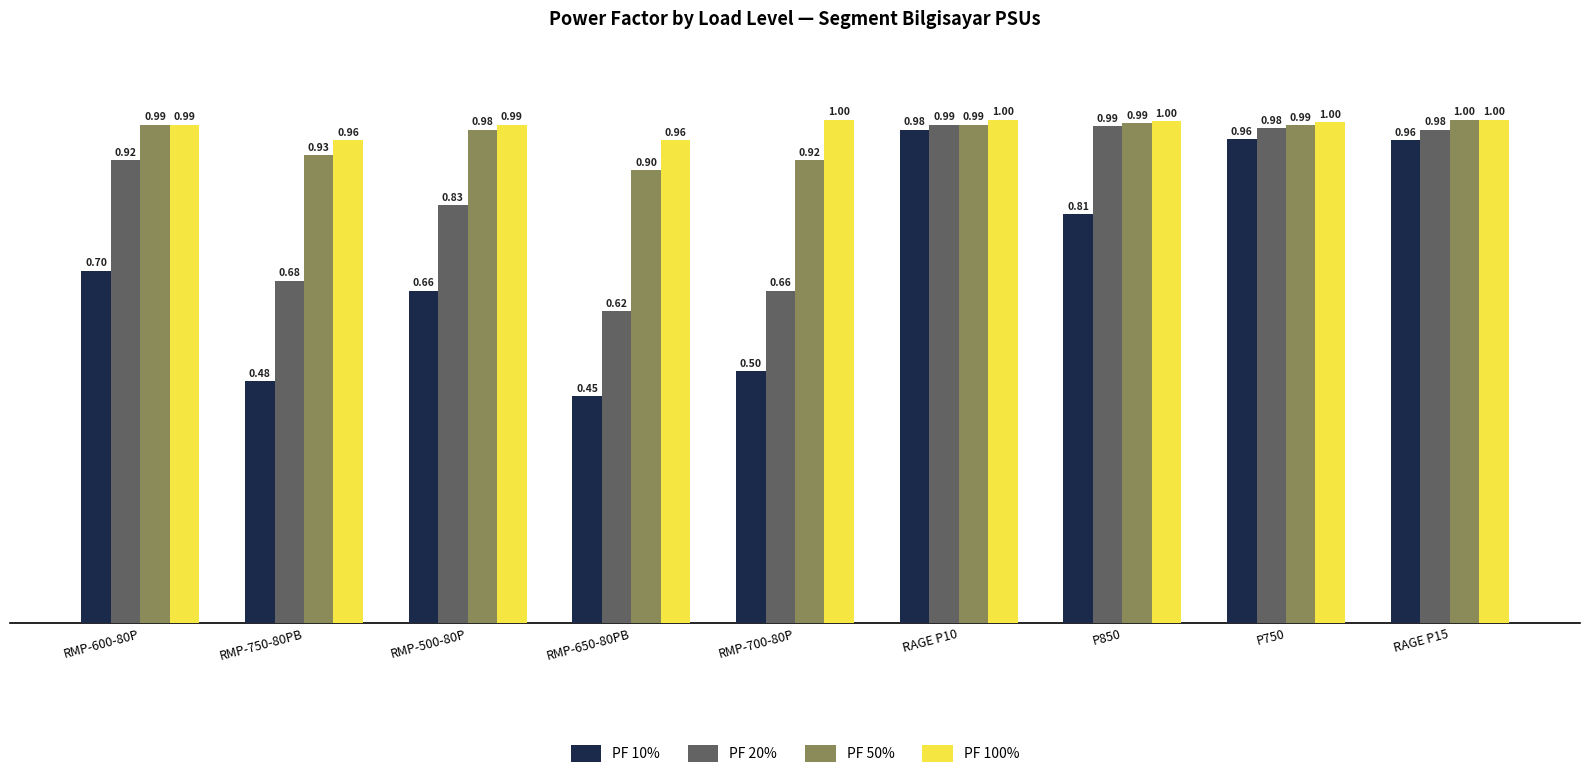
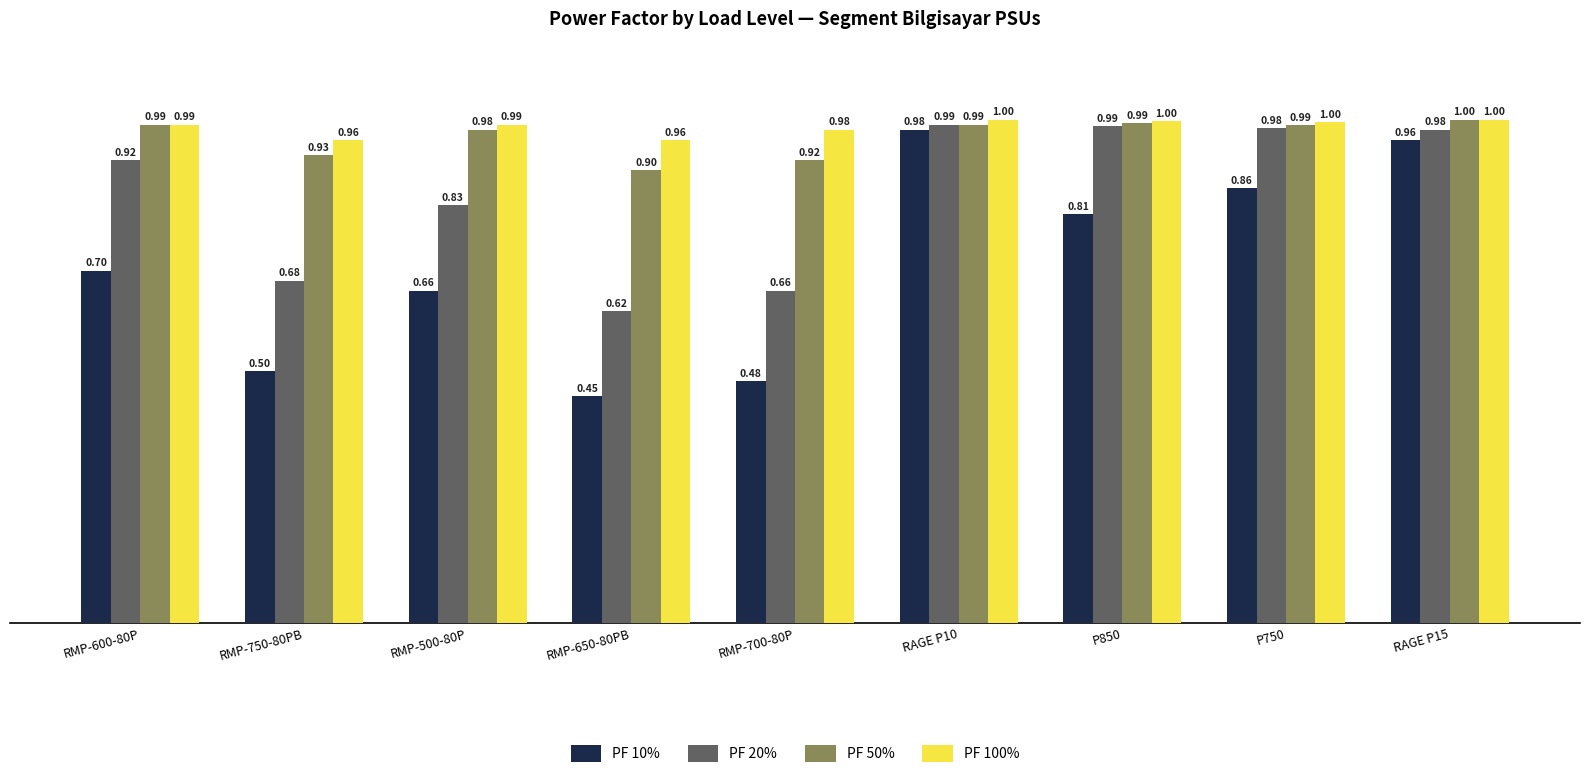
PF 10%, RMP-750-80PB: 0.48 -> 0.50
PF 10%, RMP-700-80P: 0.50 -> 0.48
PF 100%, RMP-700-80P: 1.00 -> 0.98
PF 10%, P750: 0.96 -> 0.86
